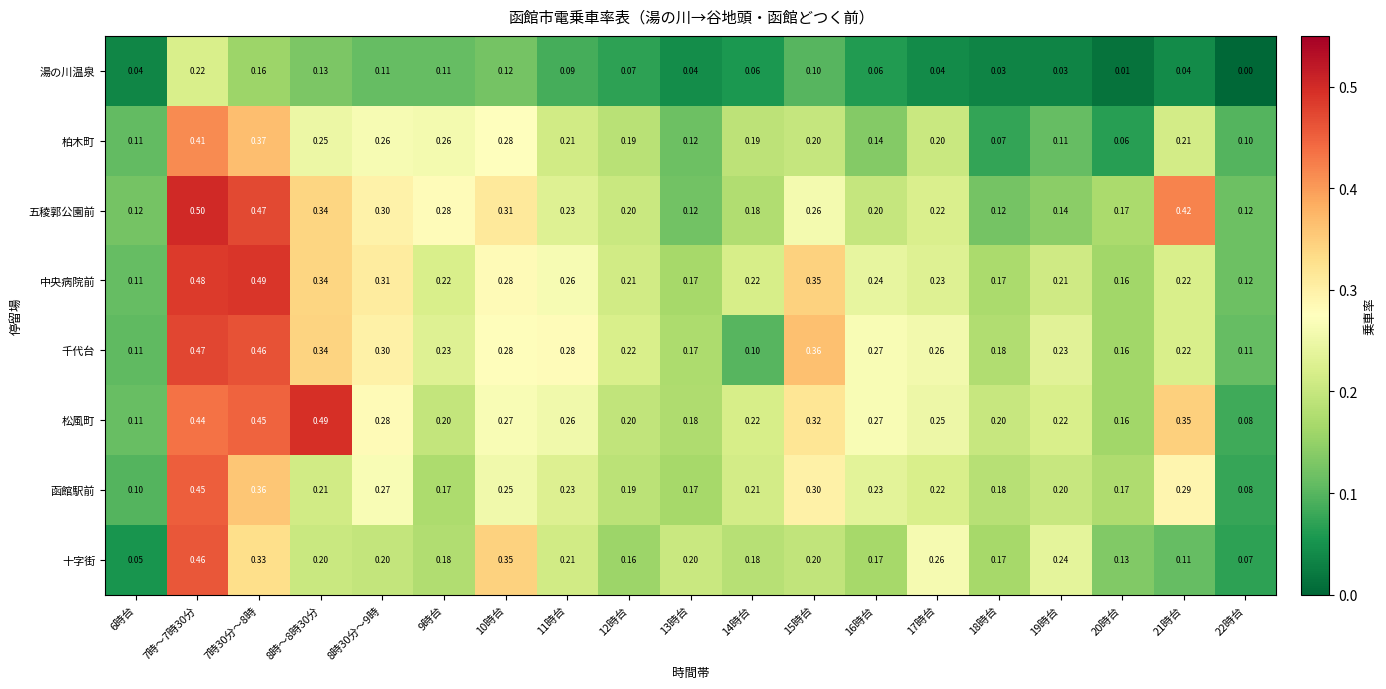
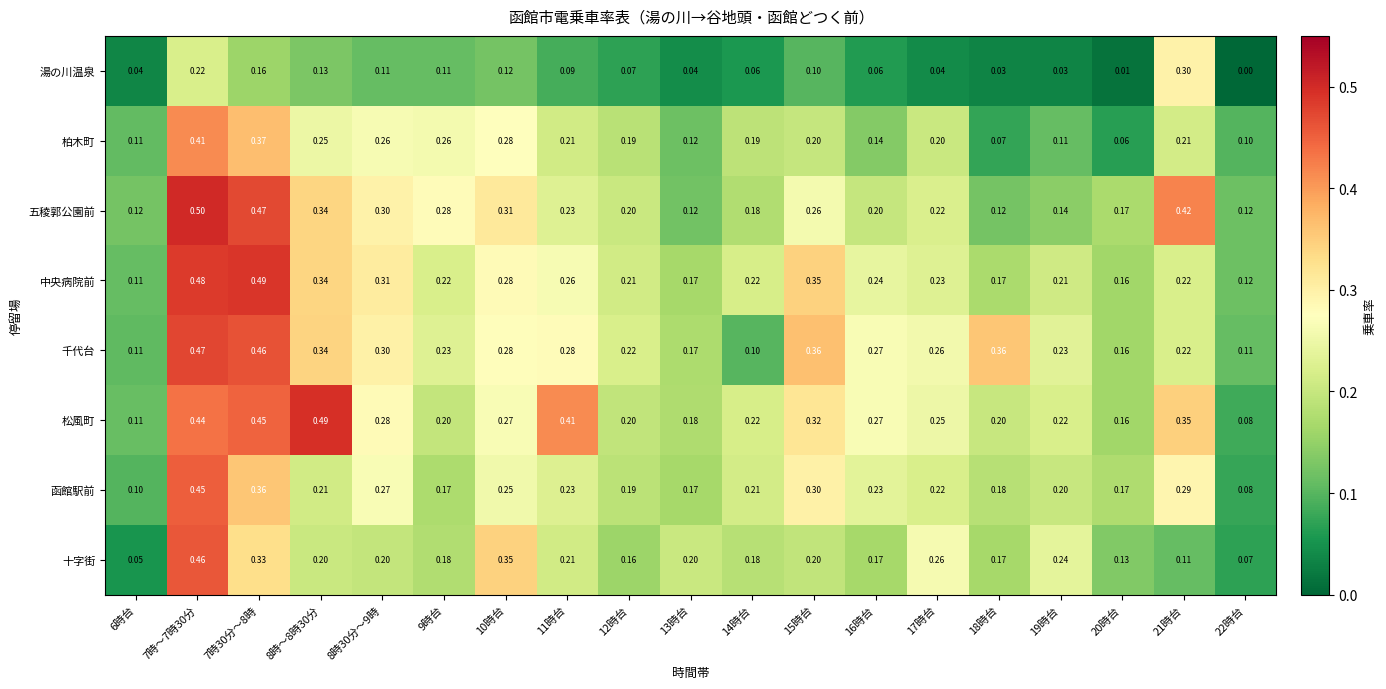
湯の川温泉, 21時台: 0.04 -> 0.30
千代台, 18時台: 0.18 -> 0.36
松風町, 11時台: 0.26 -> 0.41
